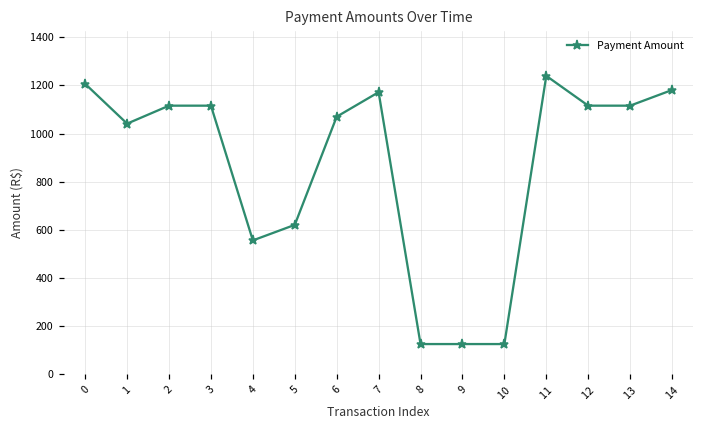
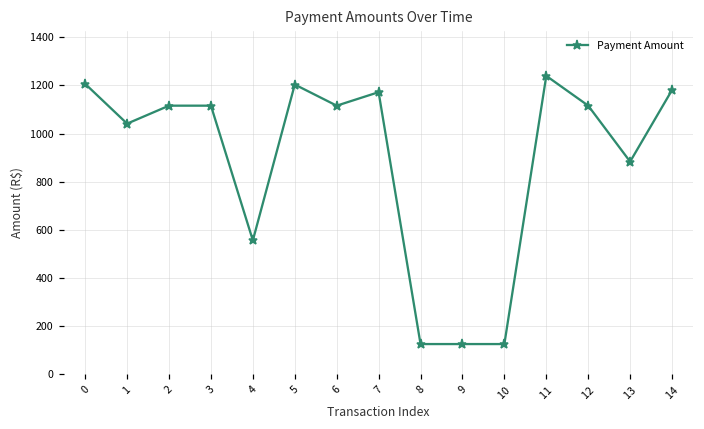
5: 620 -> 1200
6: 1070 -> 1120
13: 1120 -> 880
